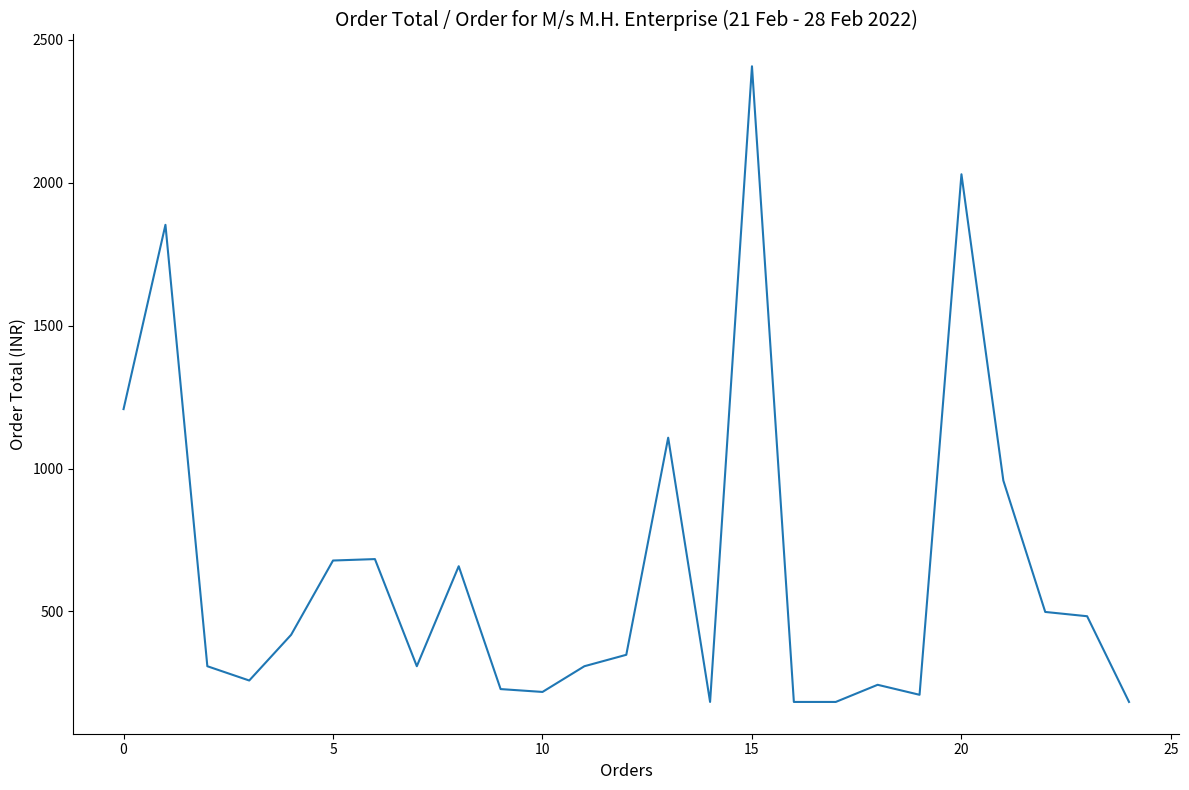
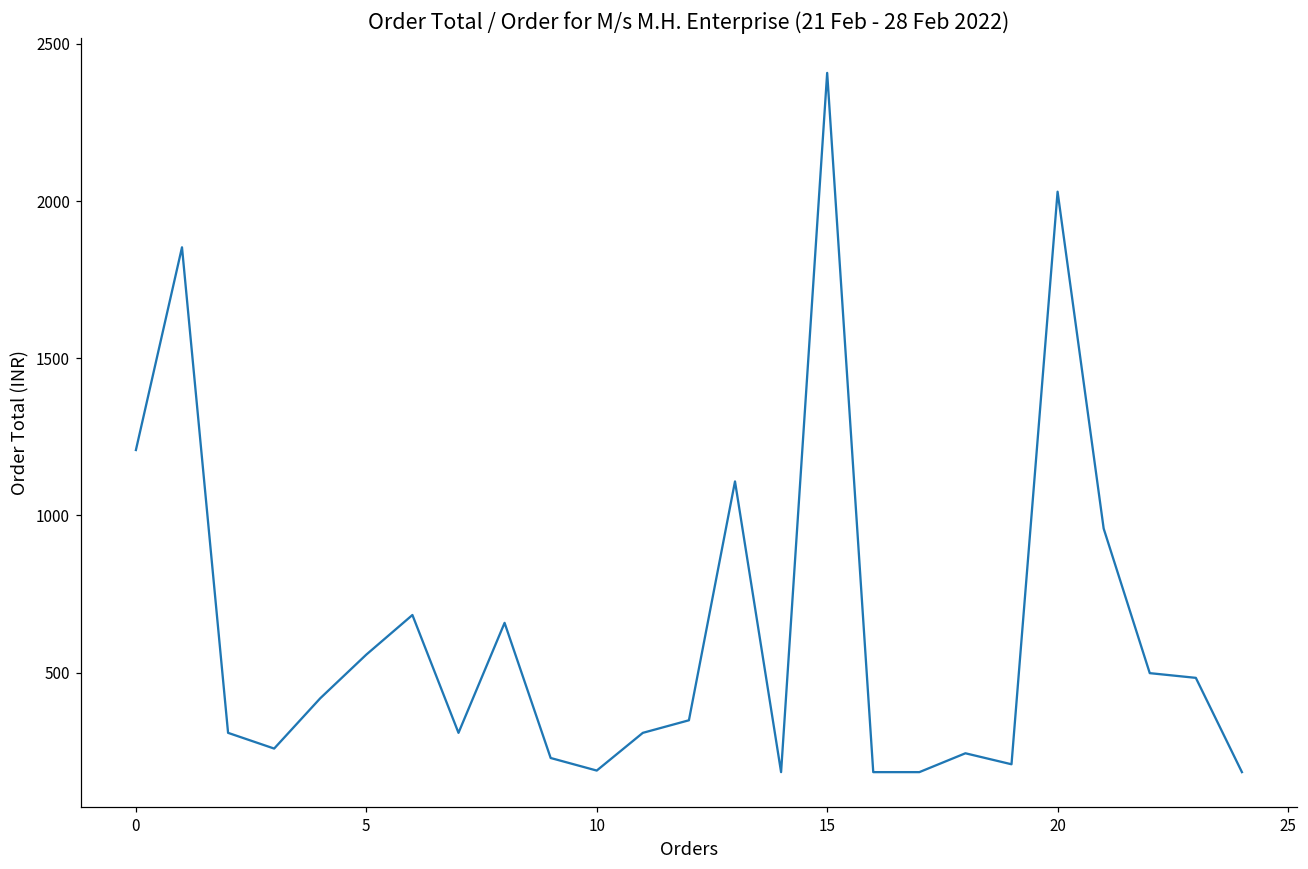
5: 680 -> 560
10: 220 -> 190
